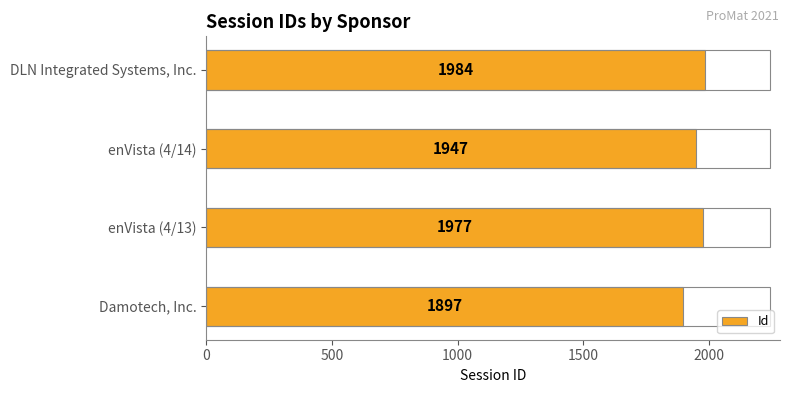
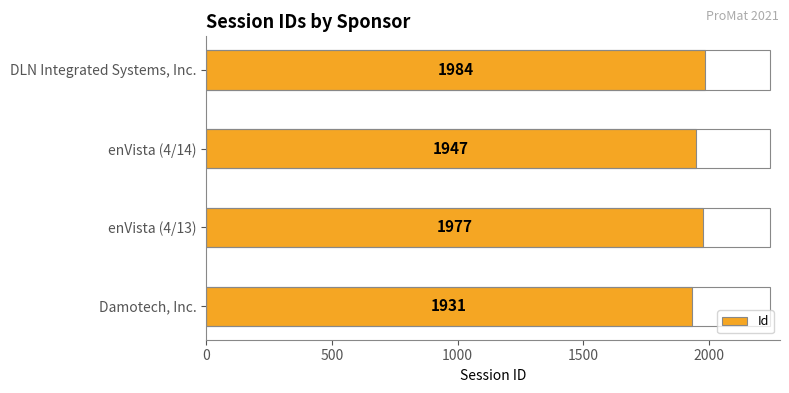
Damotech, Inc.: 1897 -> 1931
